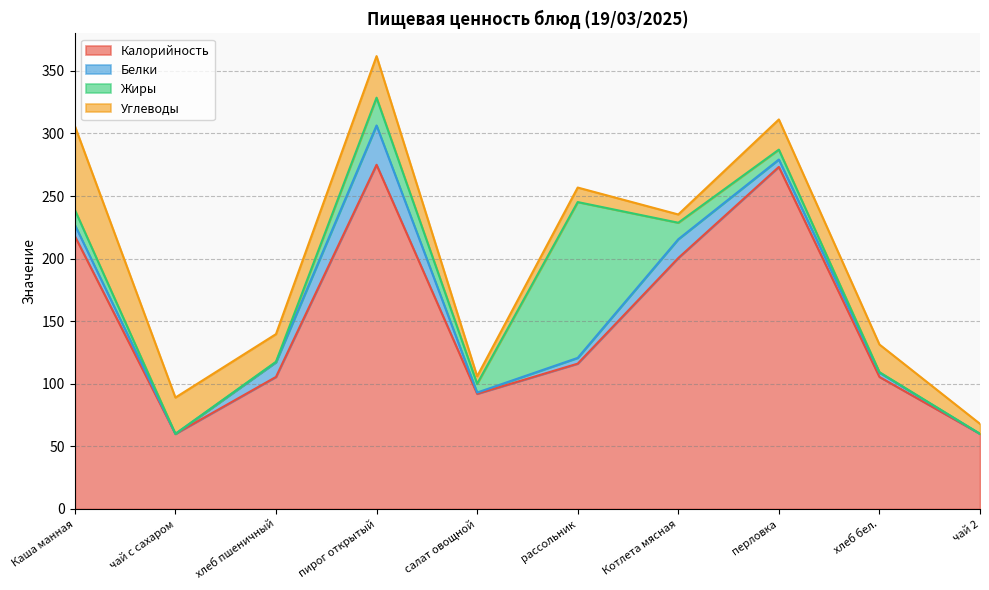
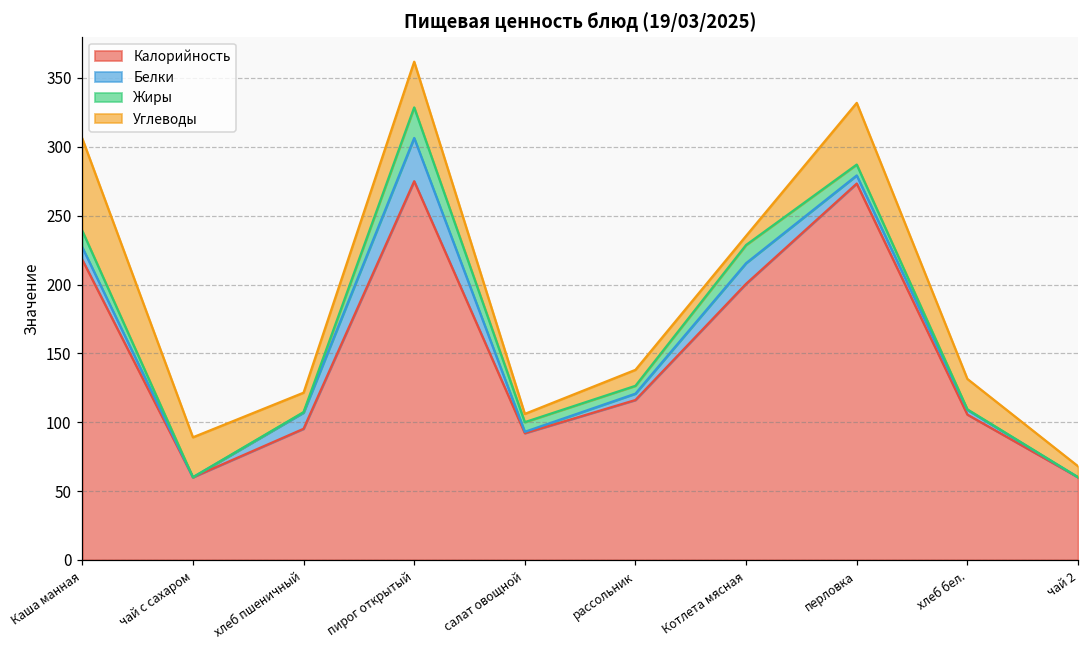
Калорийность, хлеб пшеничный: 106 -> 95
Углеводы, хлеб пшеничный: 22 -> 14
Жиры, рассольник: 125 -> 6
Углеводы, перловка: 24 -> 45
